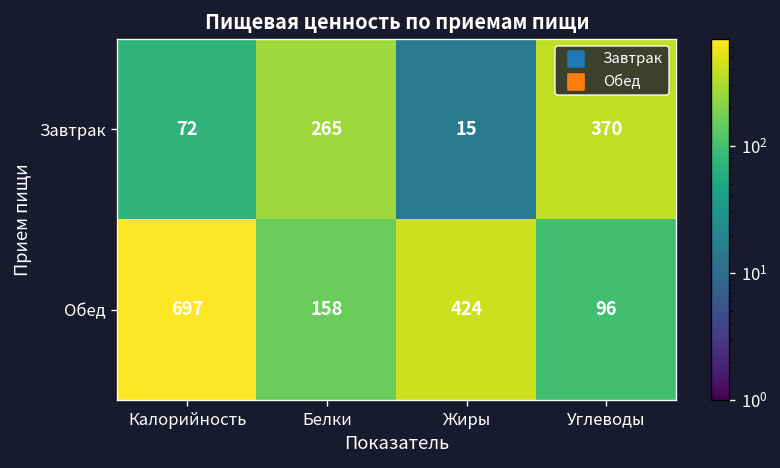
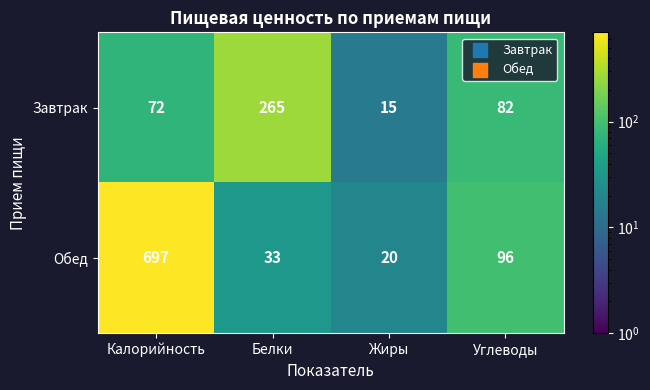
Завтрак, Углеводы: 370 -> 82
Обед, Белки: 158 -> 33
Обед, Жиры: 424 -> 20
